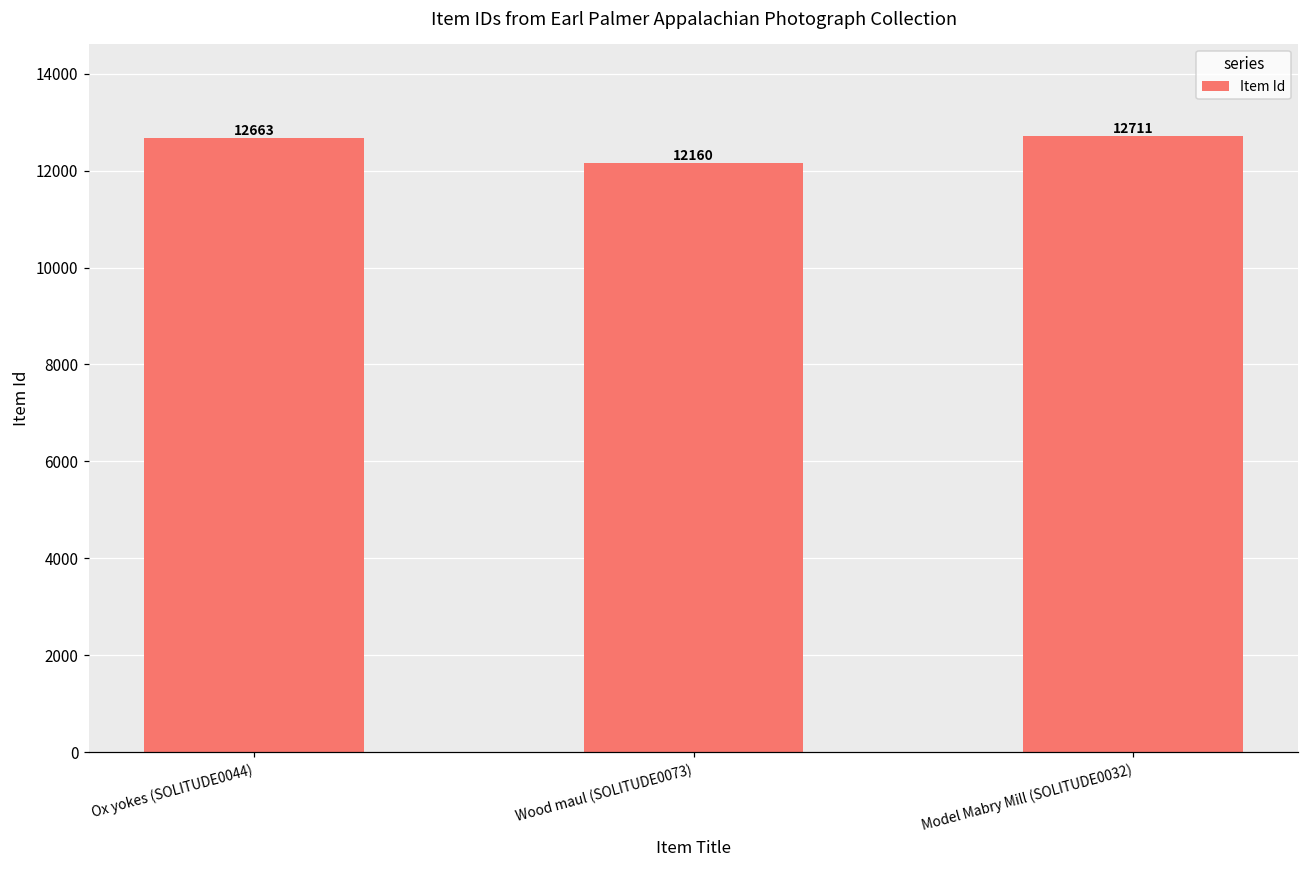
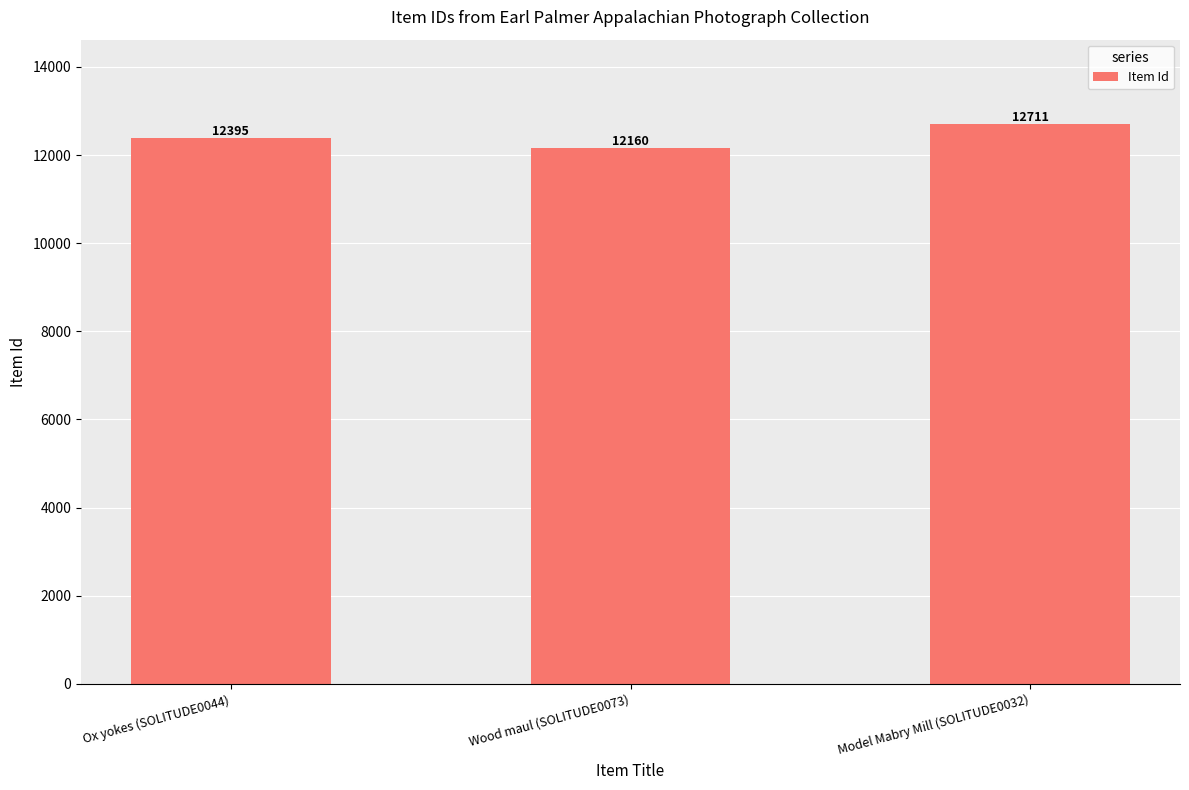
Ox yokes (SOLITUDE0044): 12663 -> 12395
